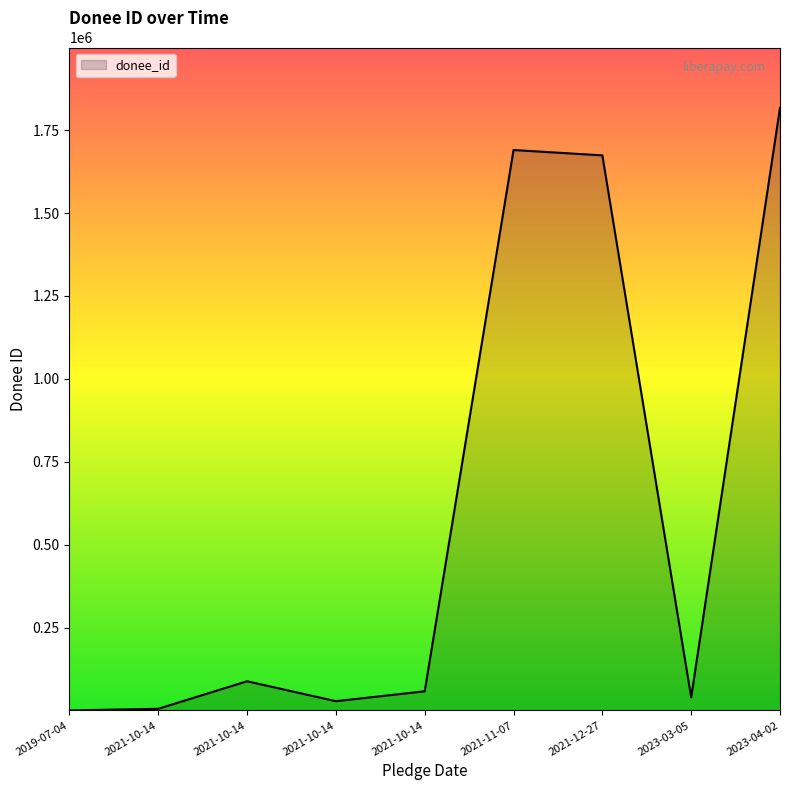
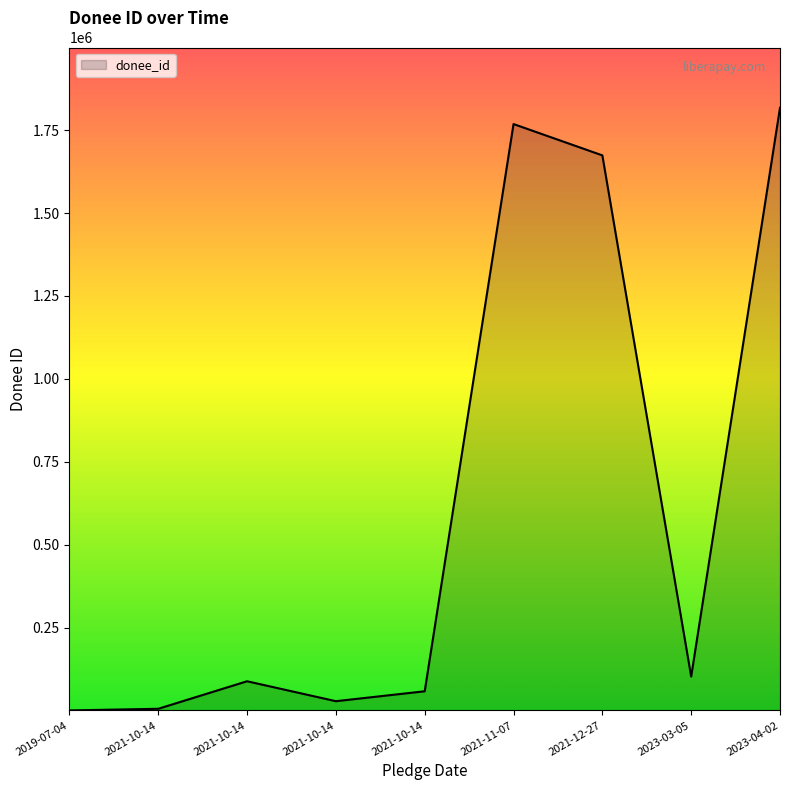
2021-11-07: 1690000 -> 1770000
2023-03-05: 40000 -> 100000
